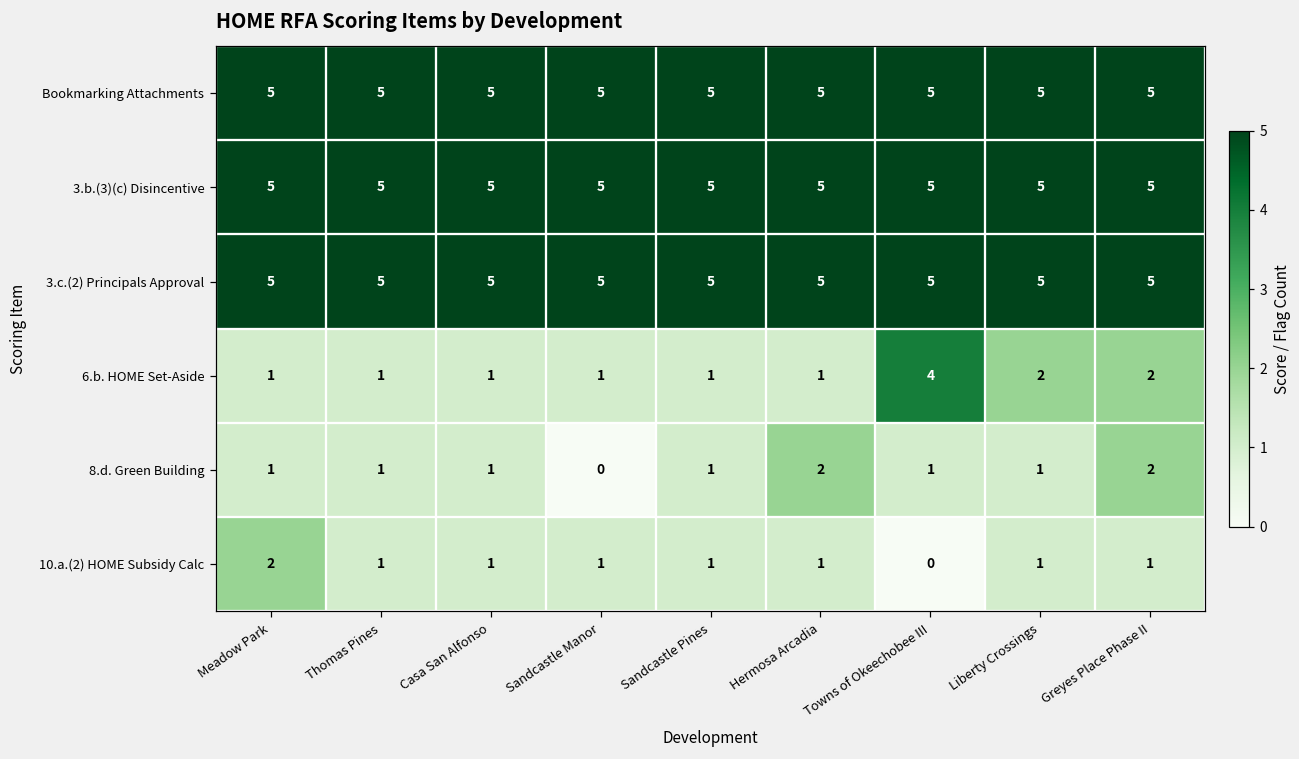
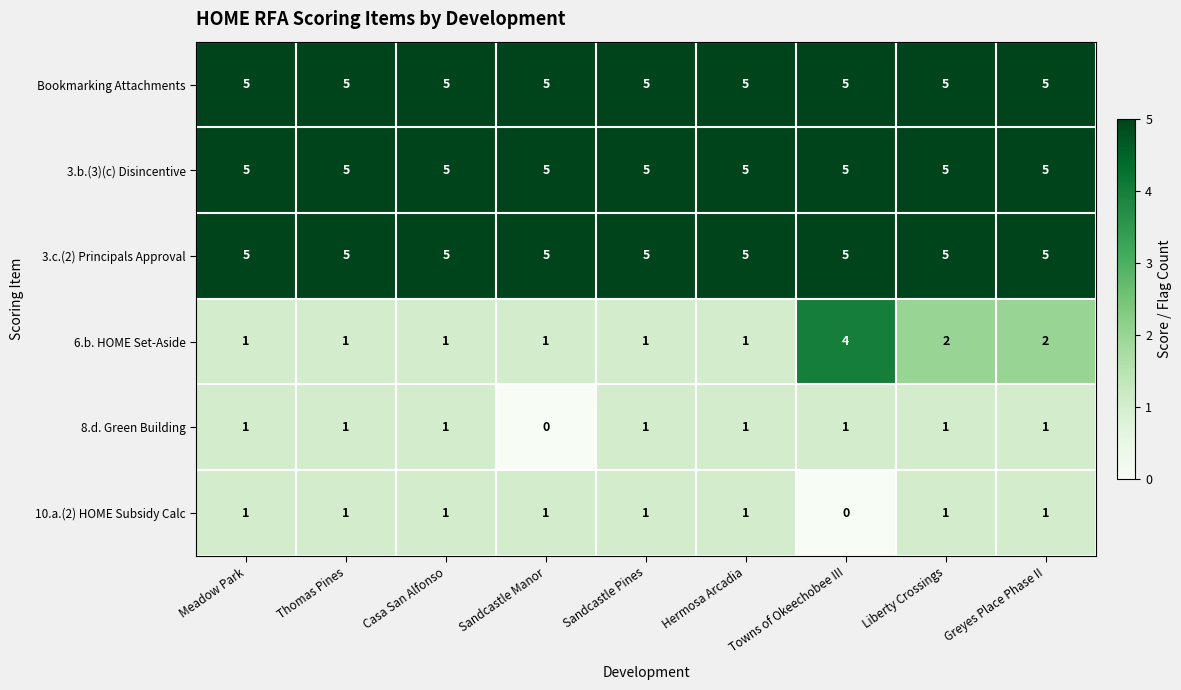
8.d. Green Building, Hermosa Arcadia: 2 -> 1
8.d. Green Building, Greyes Place Phase II: 2 -> 1
10.a.(2) HOME Subsidy Calc, Meadow Park: 2 -> 1
